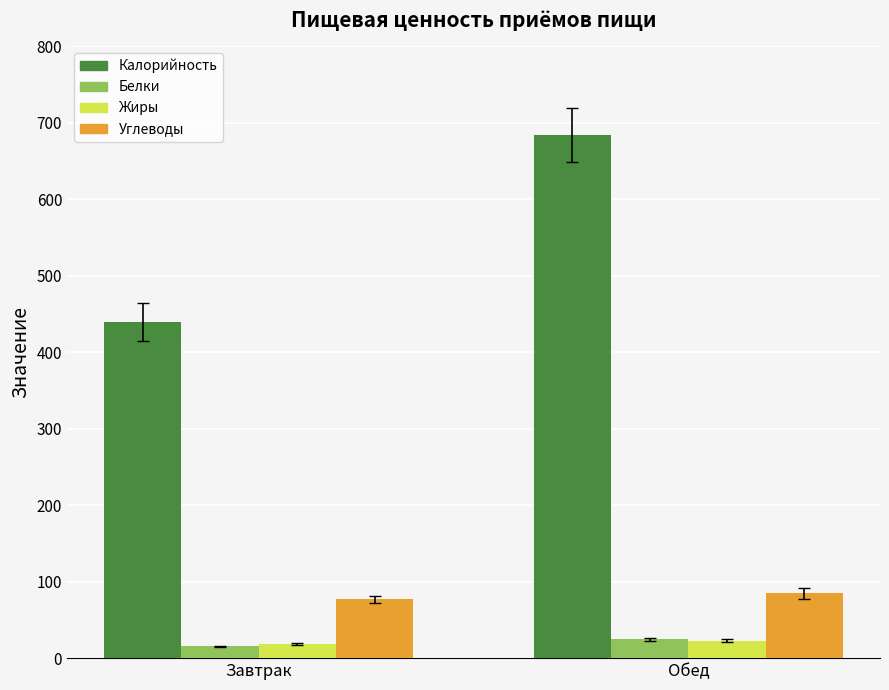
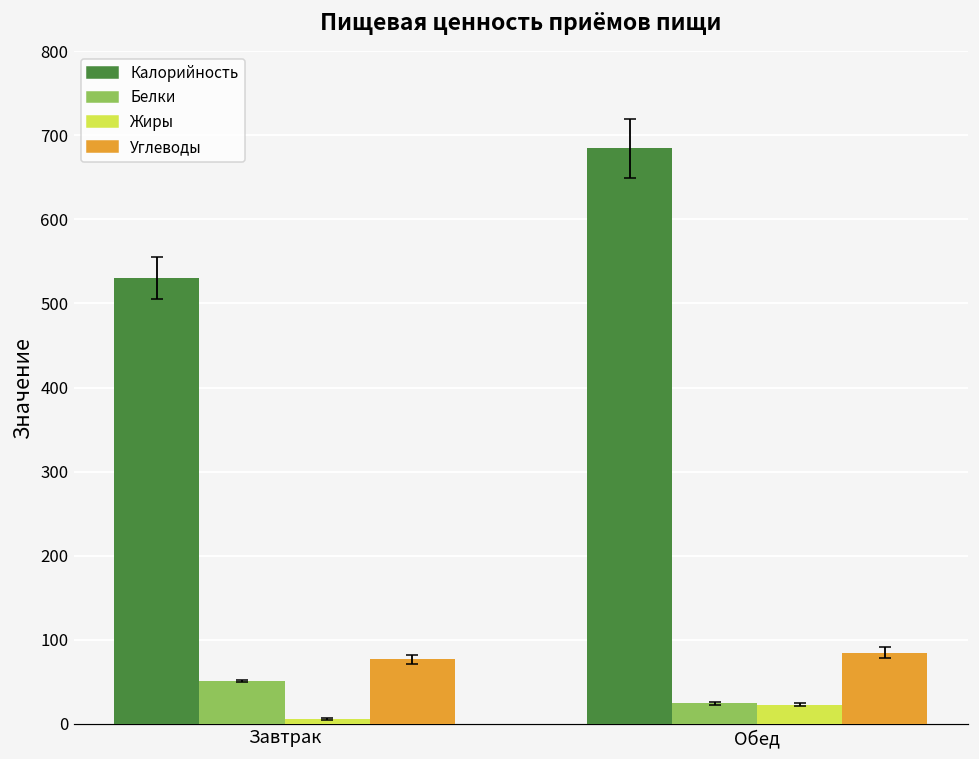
Калорийность, Завтрак: 440 -> 530
Белки, Завтрак: 20 -> 50
Жиры, Завтрак: 20 -> 10
